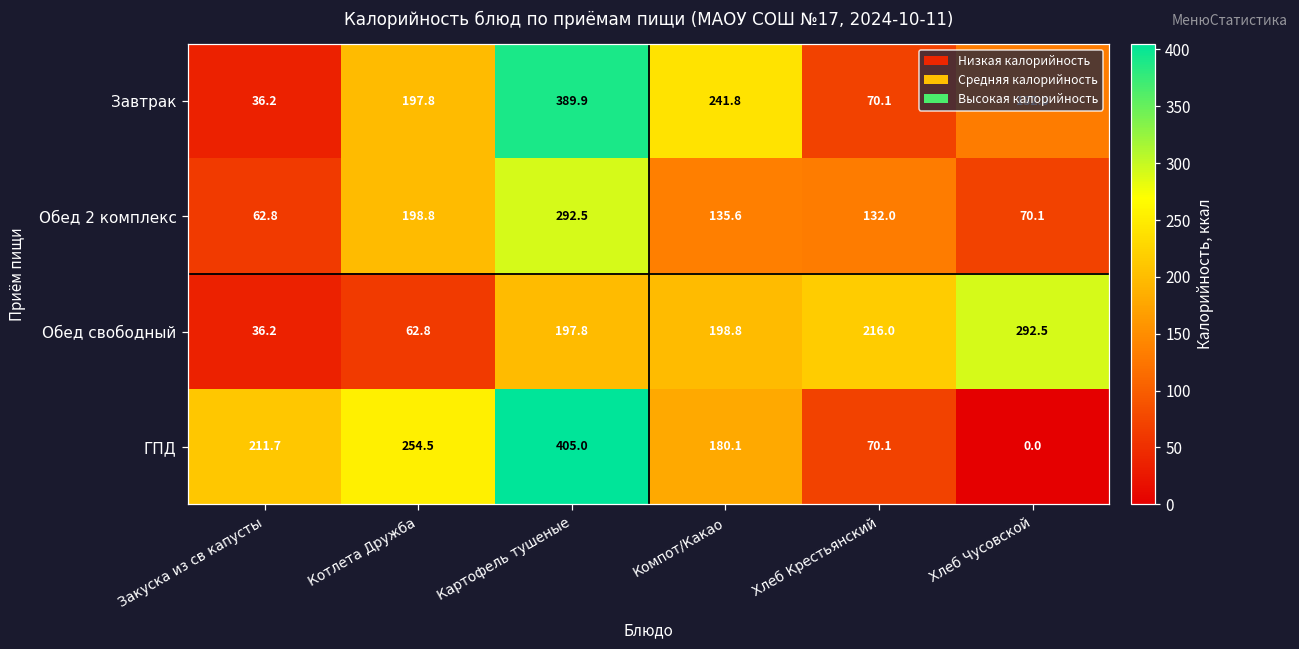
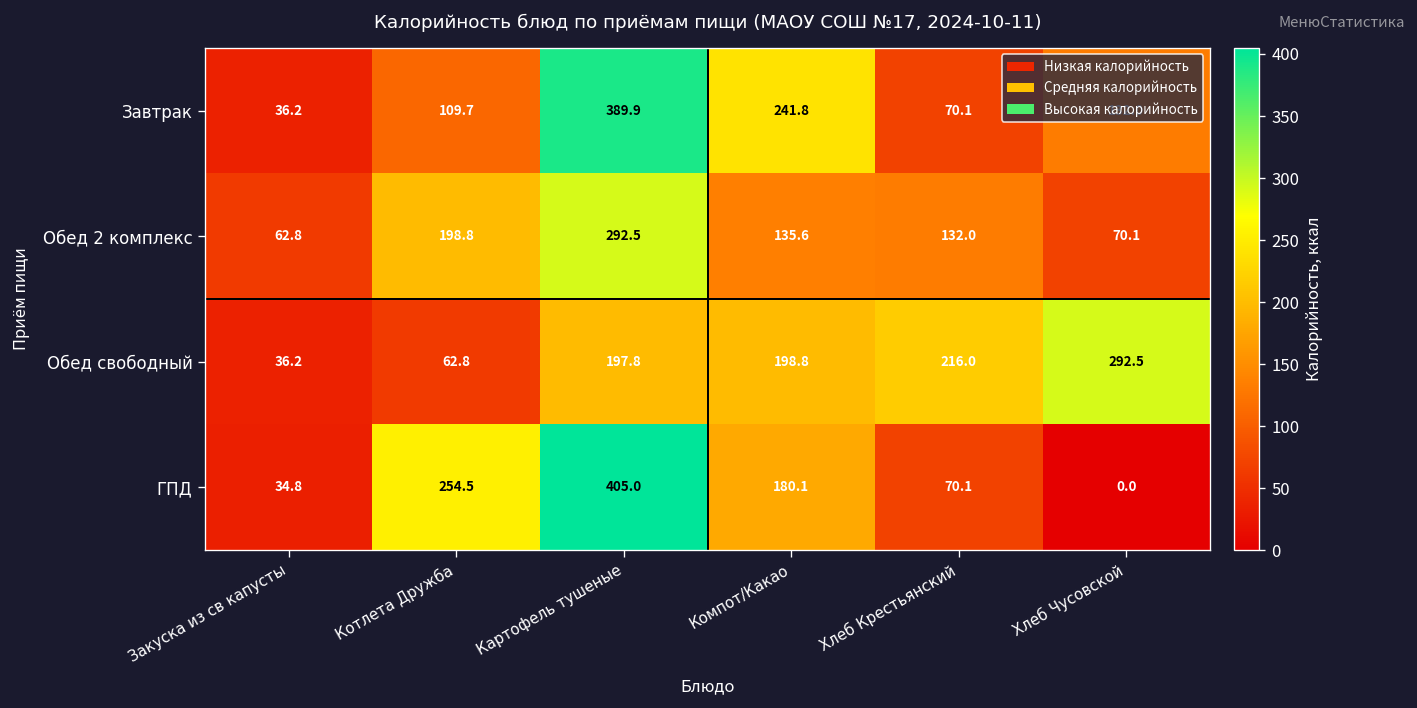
Завтрак, Котлета Дружба: 197.8 -> 109.7
ГПД, Закуска из св капусты: 211.7 -> 34.8
